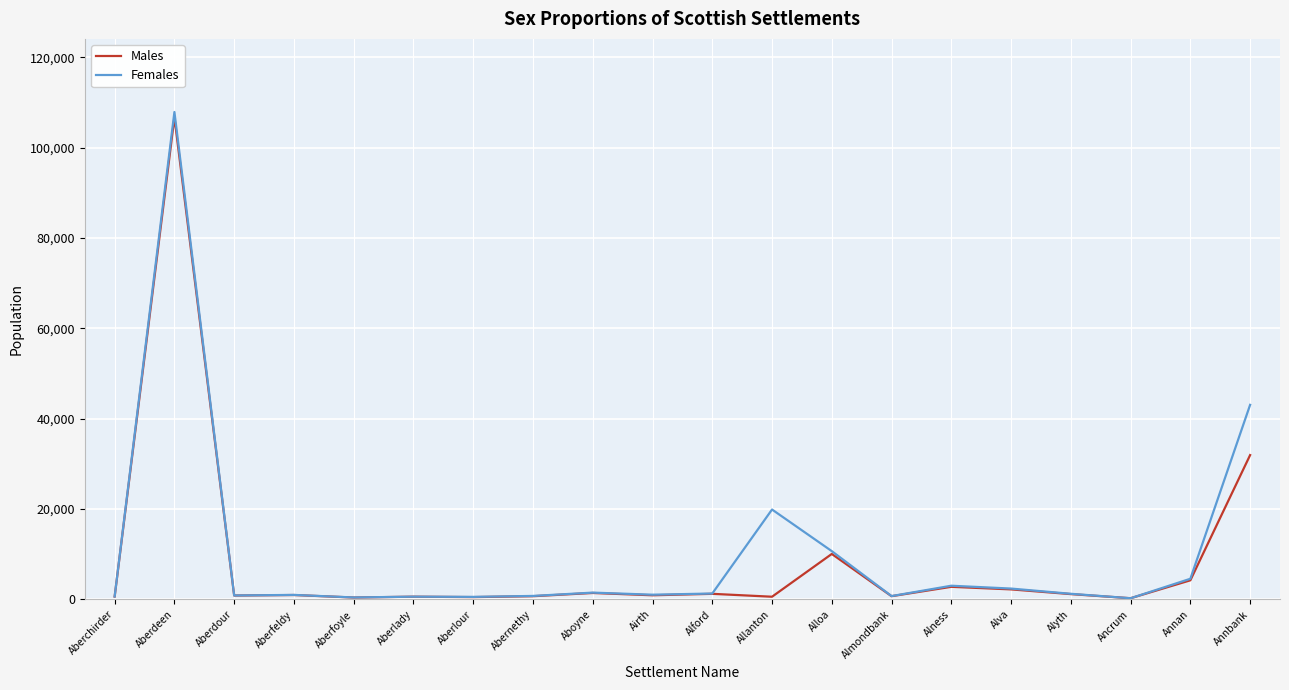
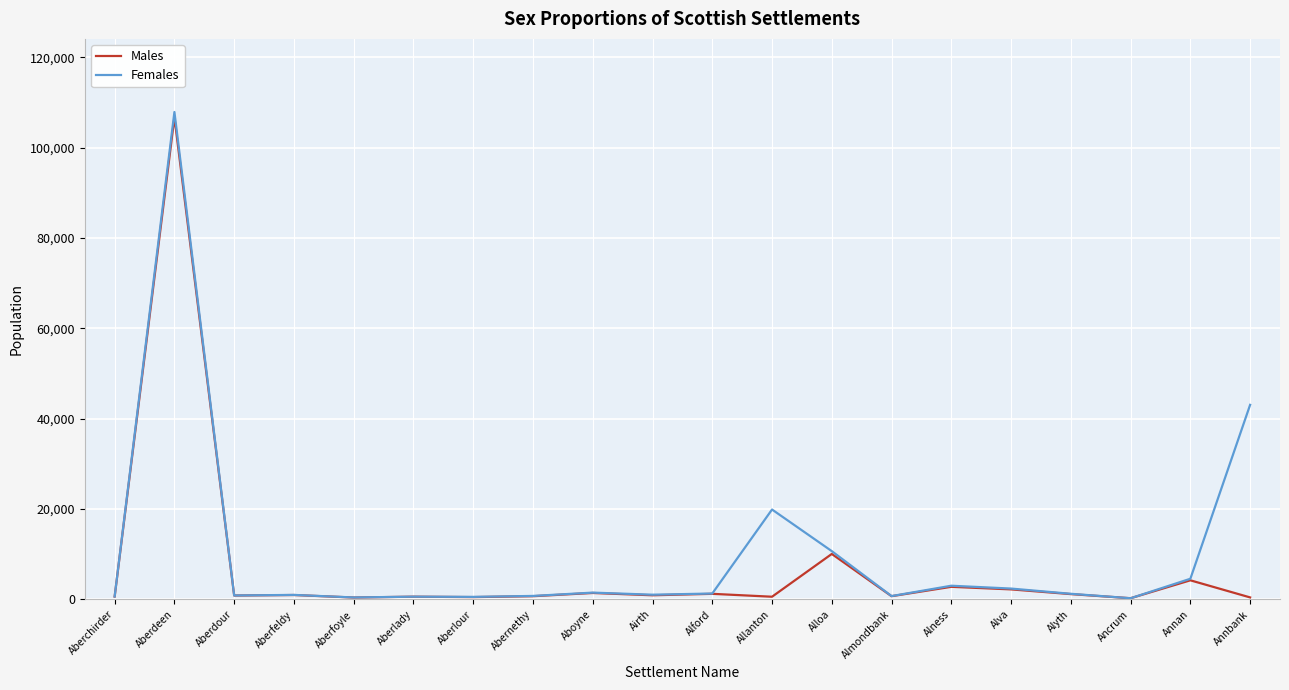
Males, Annbank: 32,000 -> 0
